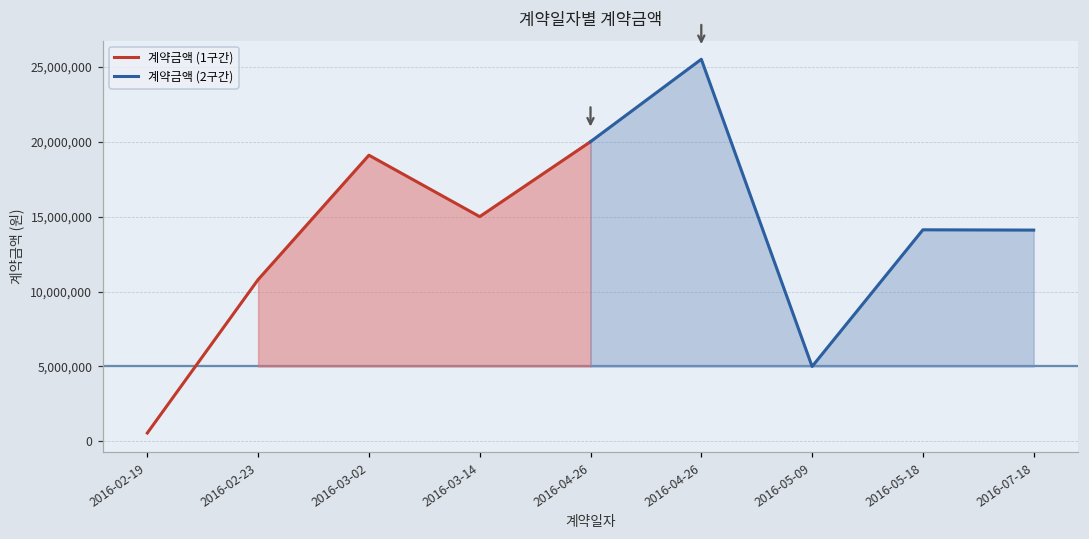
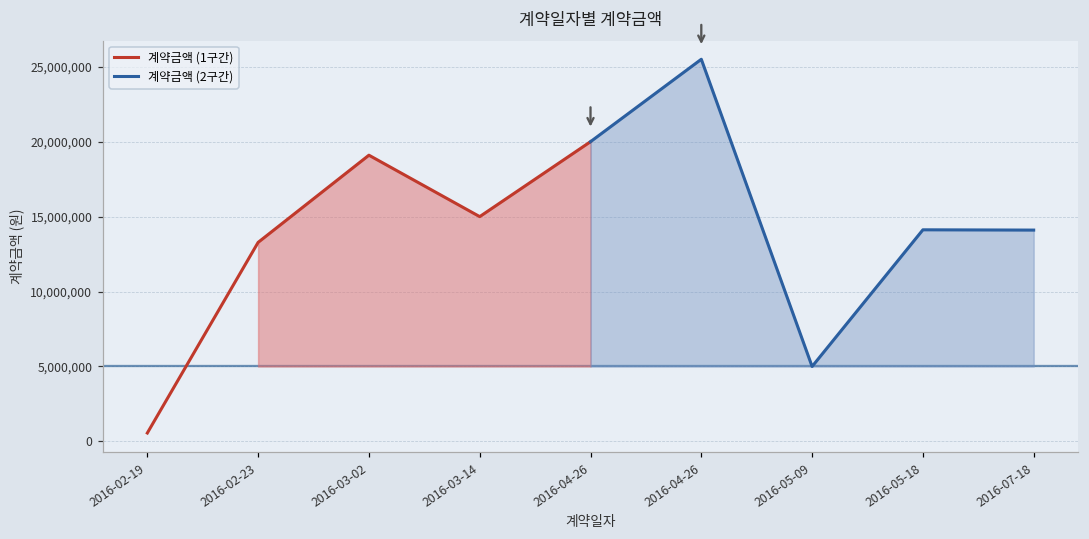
계약금액 (1구간), 2016-02-23: 10,800,000 -> 13,300,000
